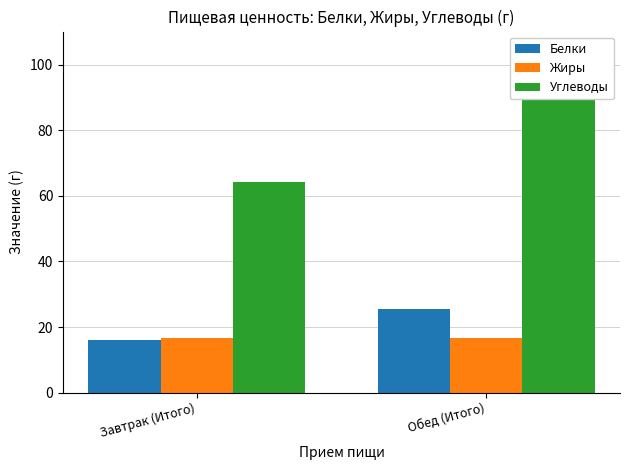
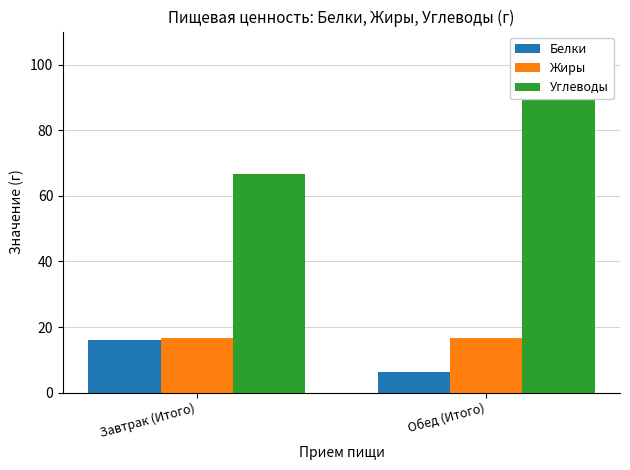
Углеводы, Завтрак (Итого): 64 -> 67
Белки, Обед (Итого): 25 -> 6
